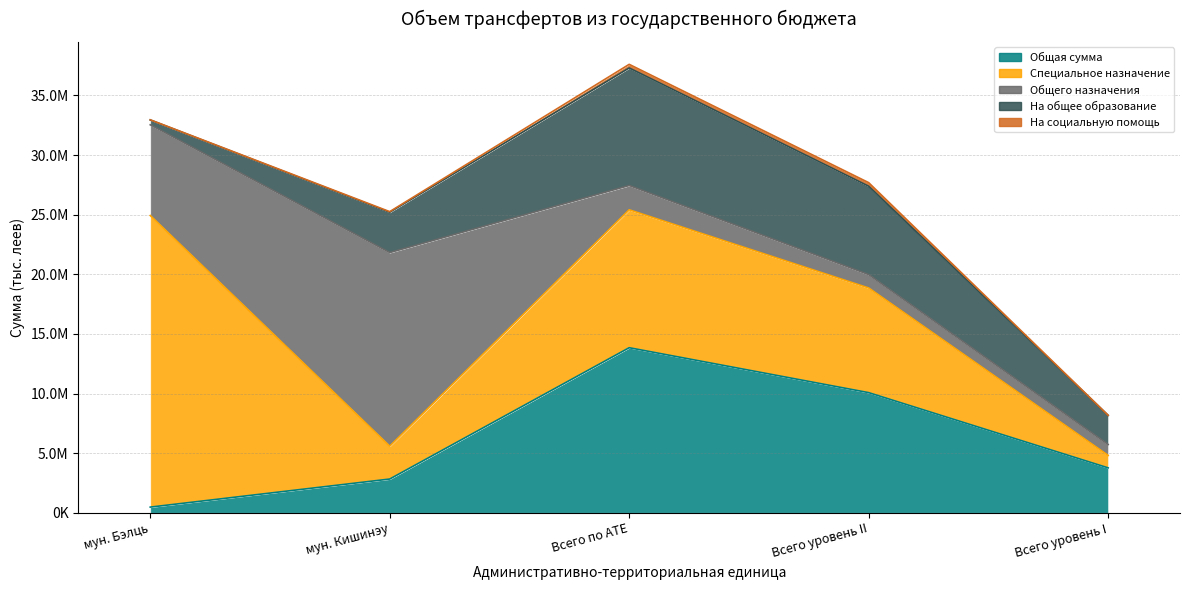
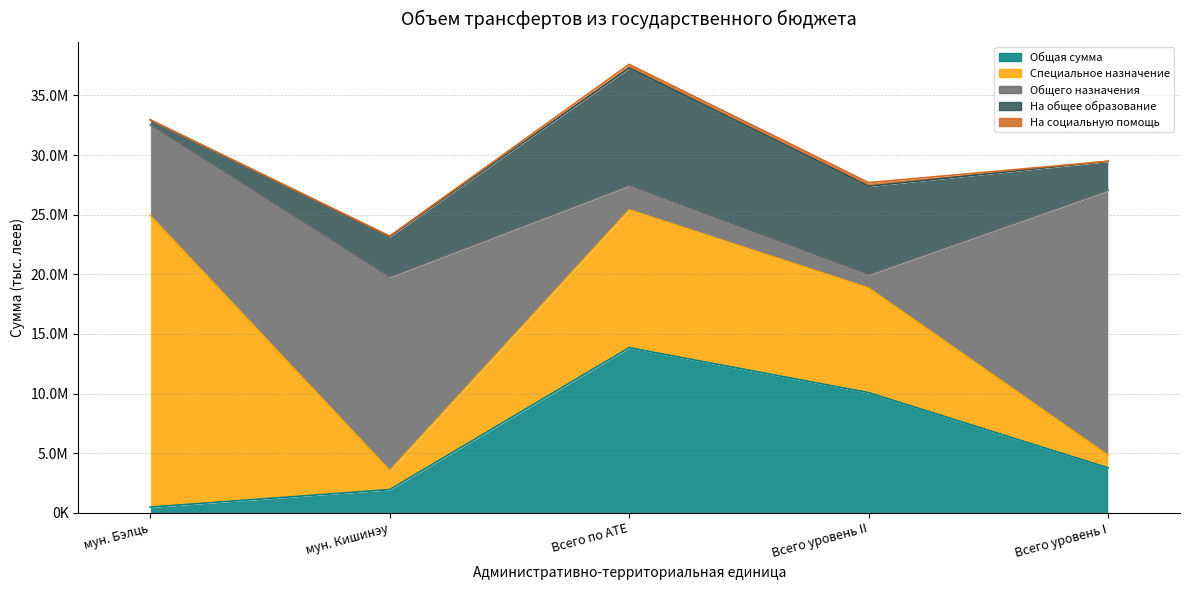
Общая сумма, мун. Кишинэу: 2800000 -> 1900000
Специальное назначение, мун. Кишинэу: 2800000 -> 1600000
Общего назначения, Всего уровень I: 900000 -> 22200000
